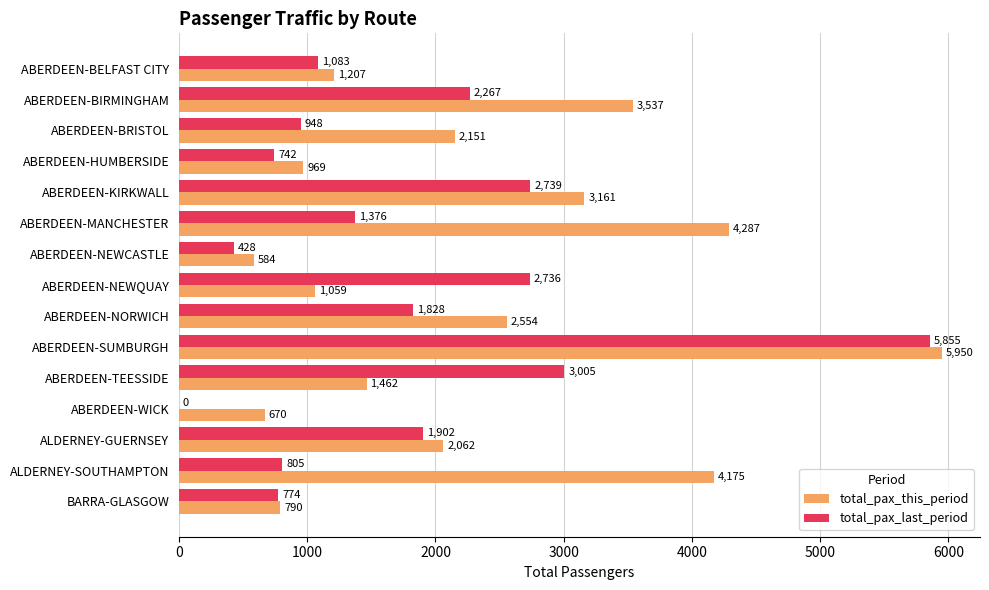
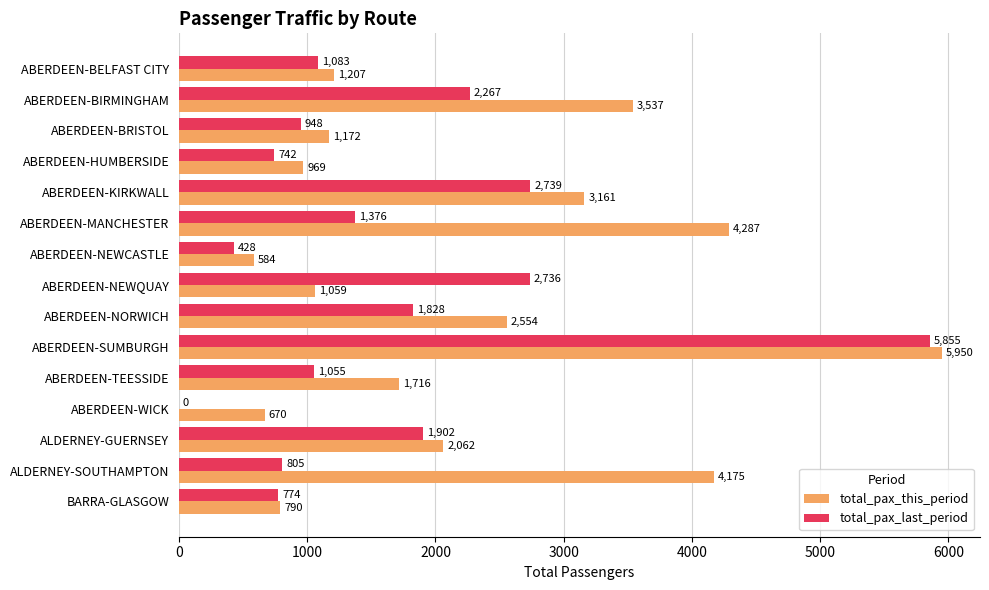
total_pax_this_period, ABERDEEN-BRISTOL: 2,151 -> 1,172
total_pax_last_period, ABERDEEN-TEESSIDE: 3,005 -> 1,055
total_pax_this_period, ABERDEEN-TEESSIDE: 1,462 -> 1,716
